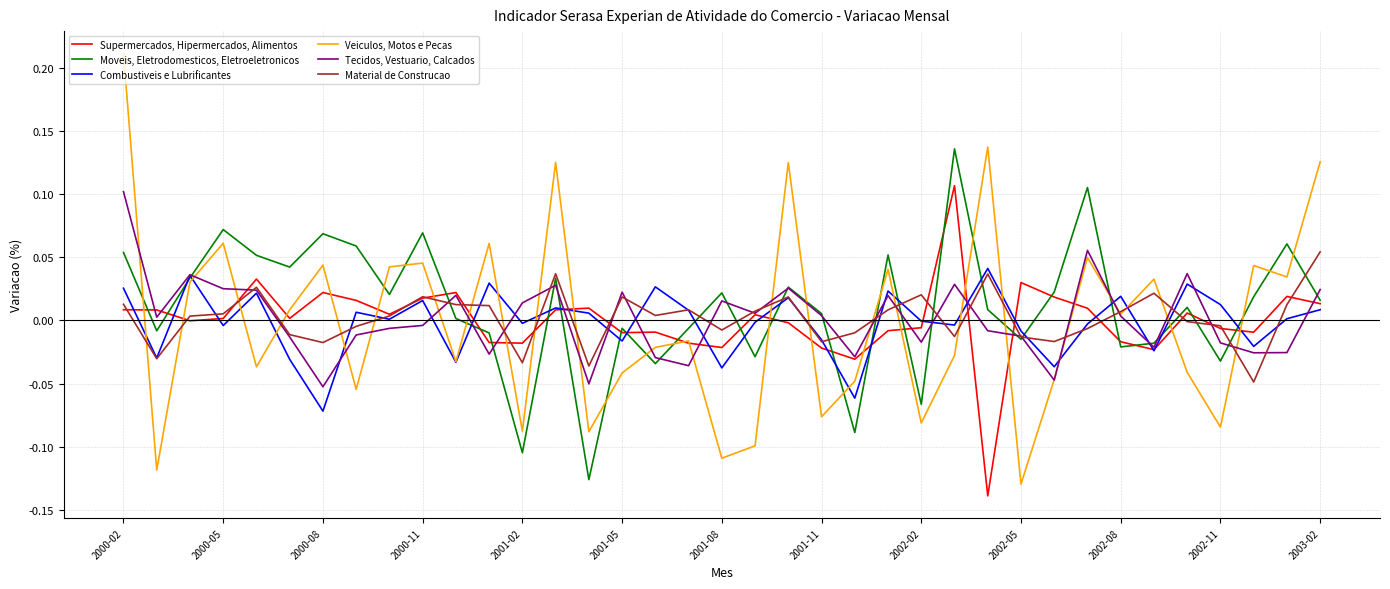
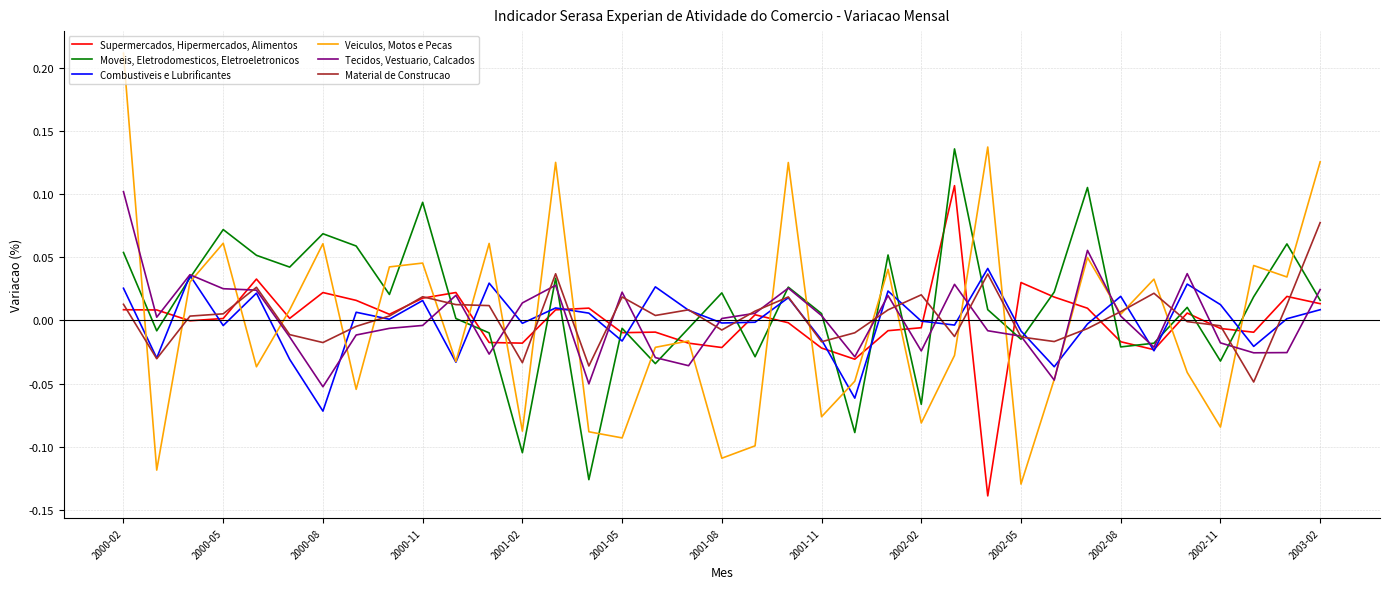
Veiculos, Motos e Pecas, 2000-08: 0.044 -> 0.061
Moveis, Eletrodomesticos, Eletroeletronicos, 2000-11: 0.069 -> 0.093
Veiculos, Motos e Pecas, 2001-05: -0.042 -> -0.093
Combustiveis e Lubrificantes, 2001-08: -0.038 -> -0.002
Tecidos, Vestuario, Calcados, 2001-08: 0.015 -> 0.002
Tecidos, Vestuario, Calcados, 2002-02: -0.017 -> -0.024
Material de Construcao, 2003-02: 0.054 -> 0.077
